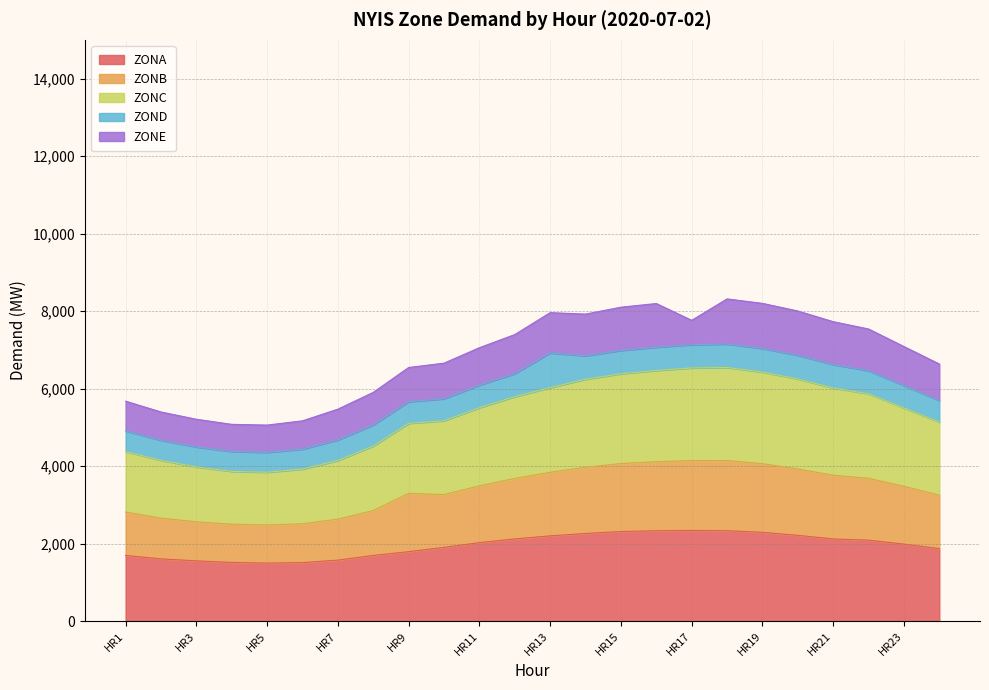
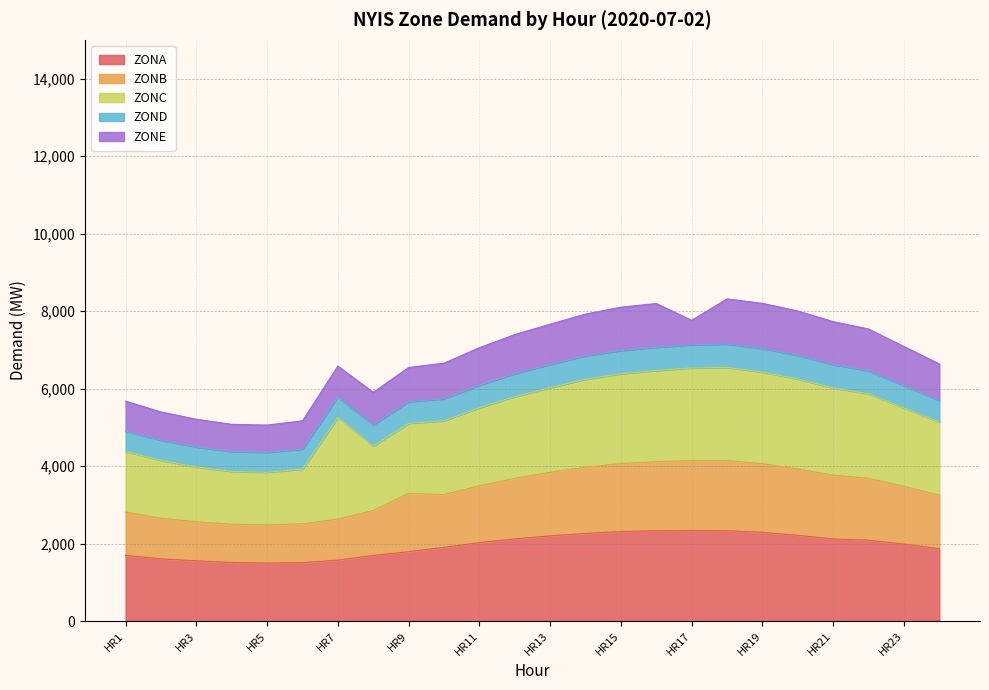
ZONC, HR7: 1,500 -> 2,600
ZOND, HR13: 900 -> 600
